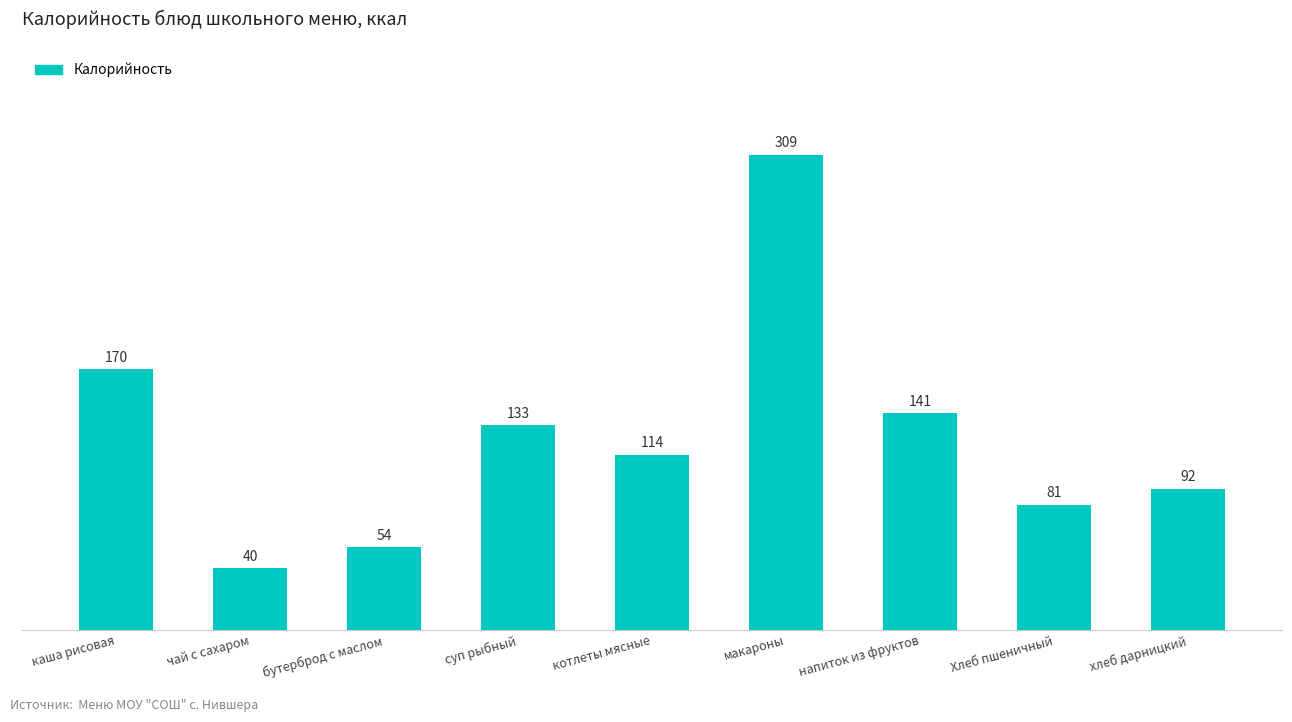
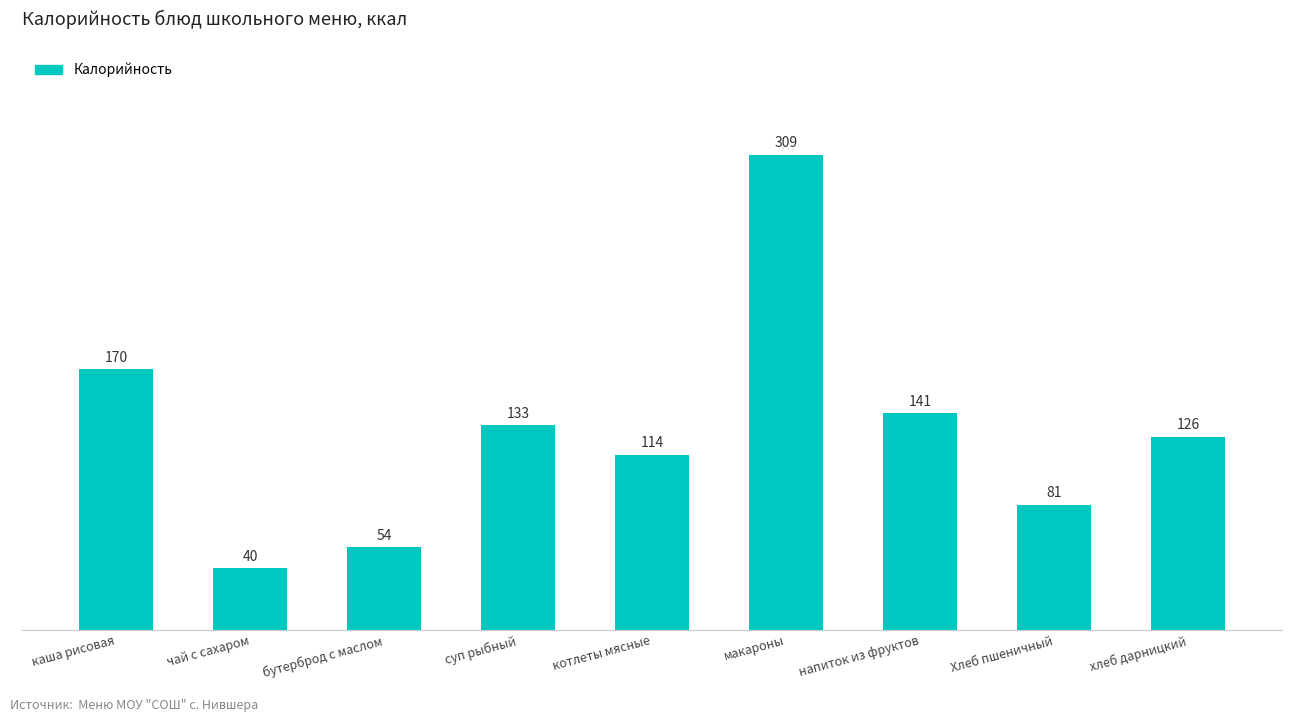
хлеб дарницкий: 92 -> 126
